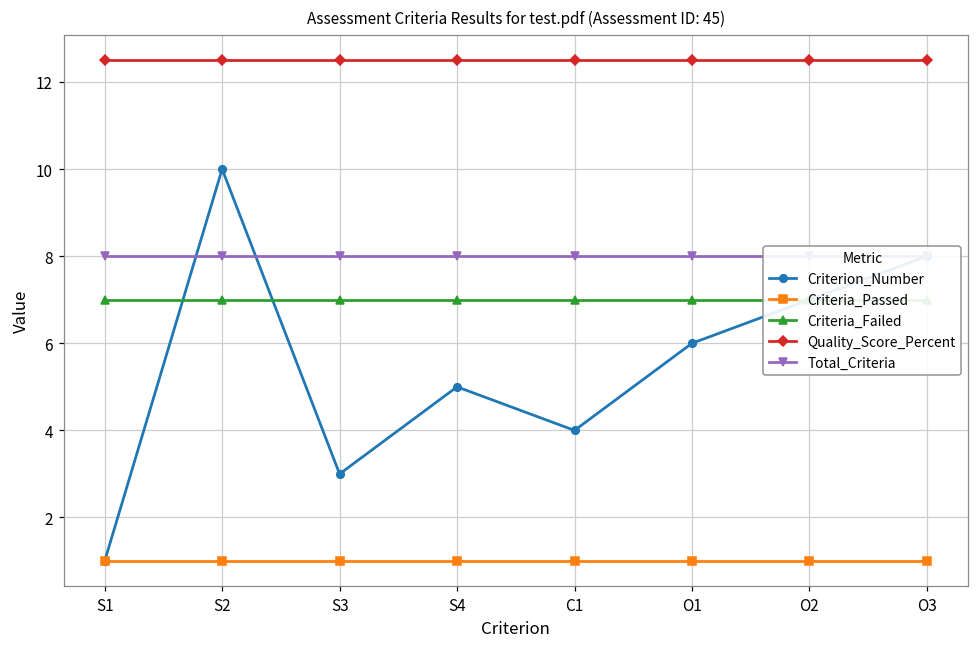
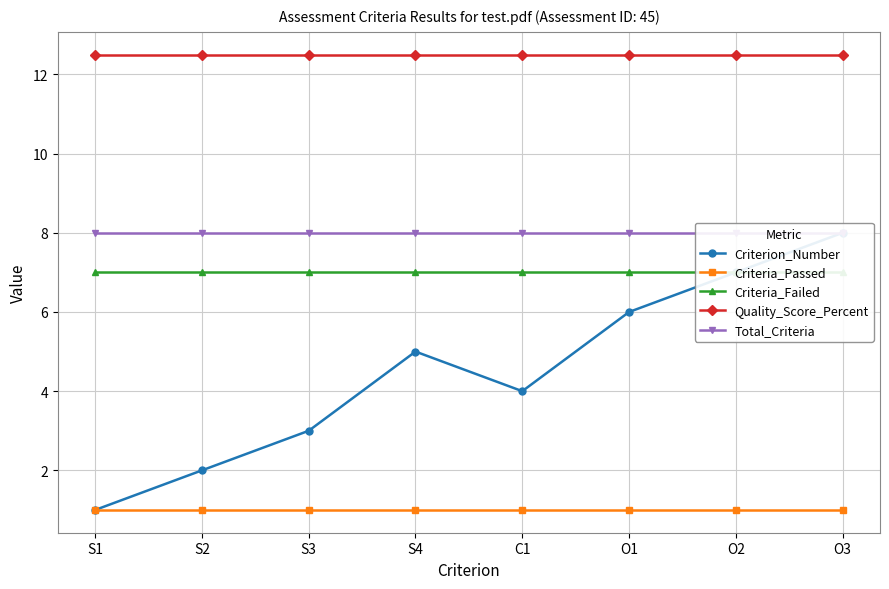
Criterion_Number, S2: 10 -> 2
